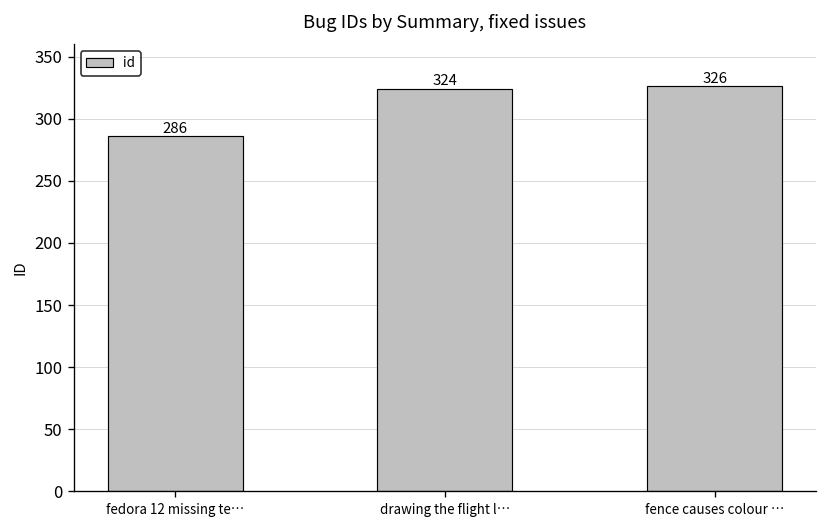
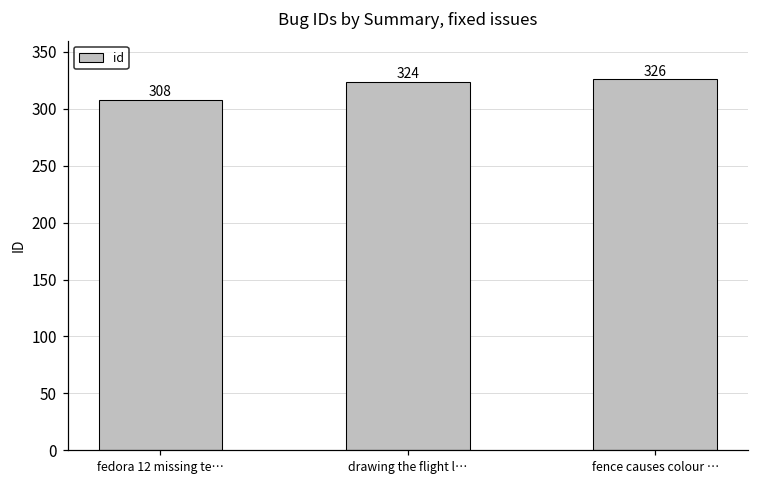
fedora 12 missing te…: 286 -> 308
